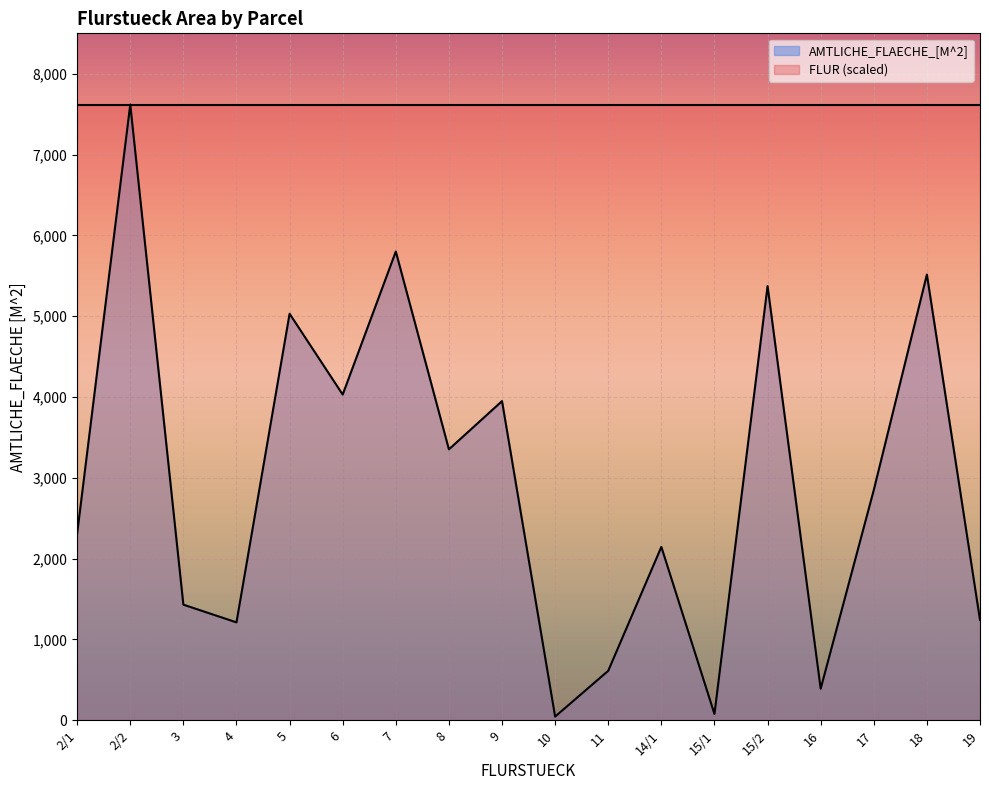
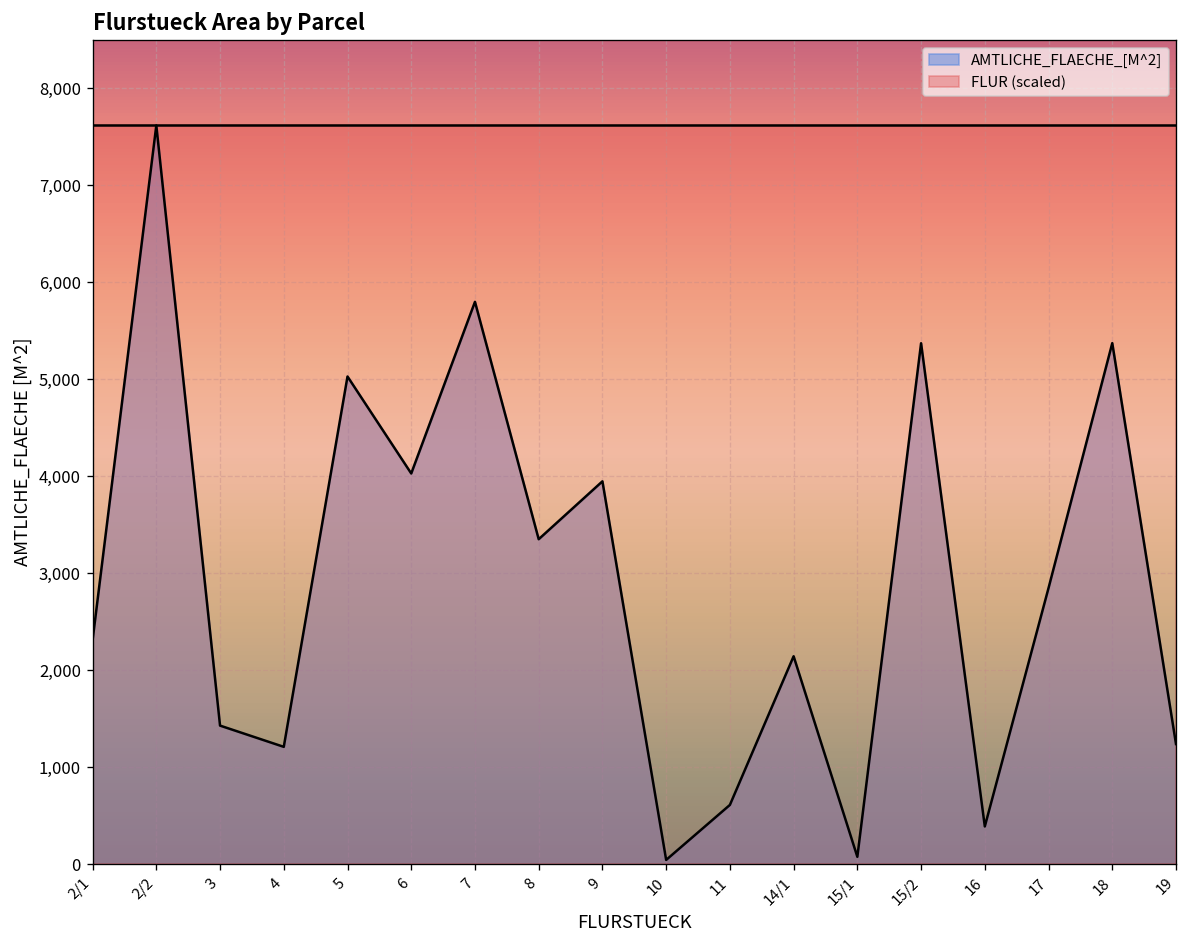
AMTLICHE_FLAECHE_[M^2], 18: 5,500 -> 5,400
